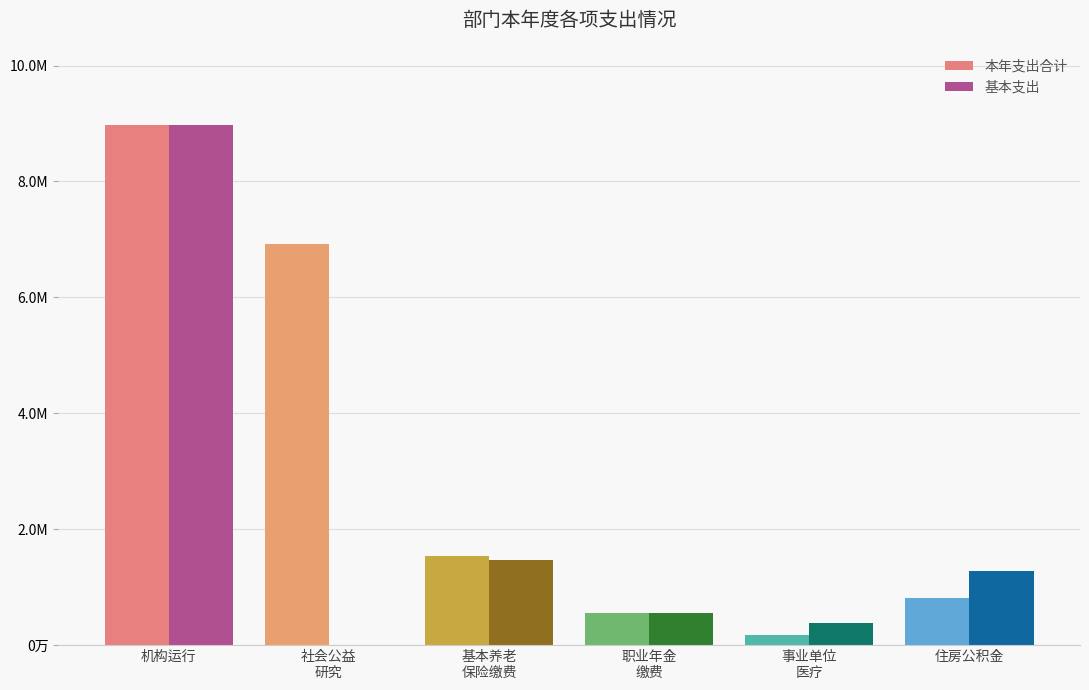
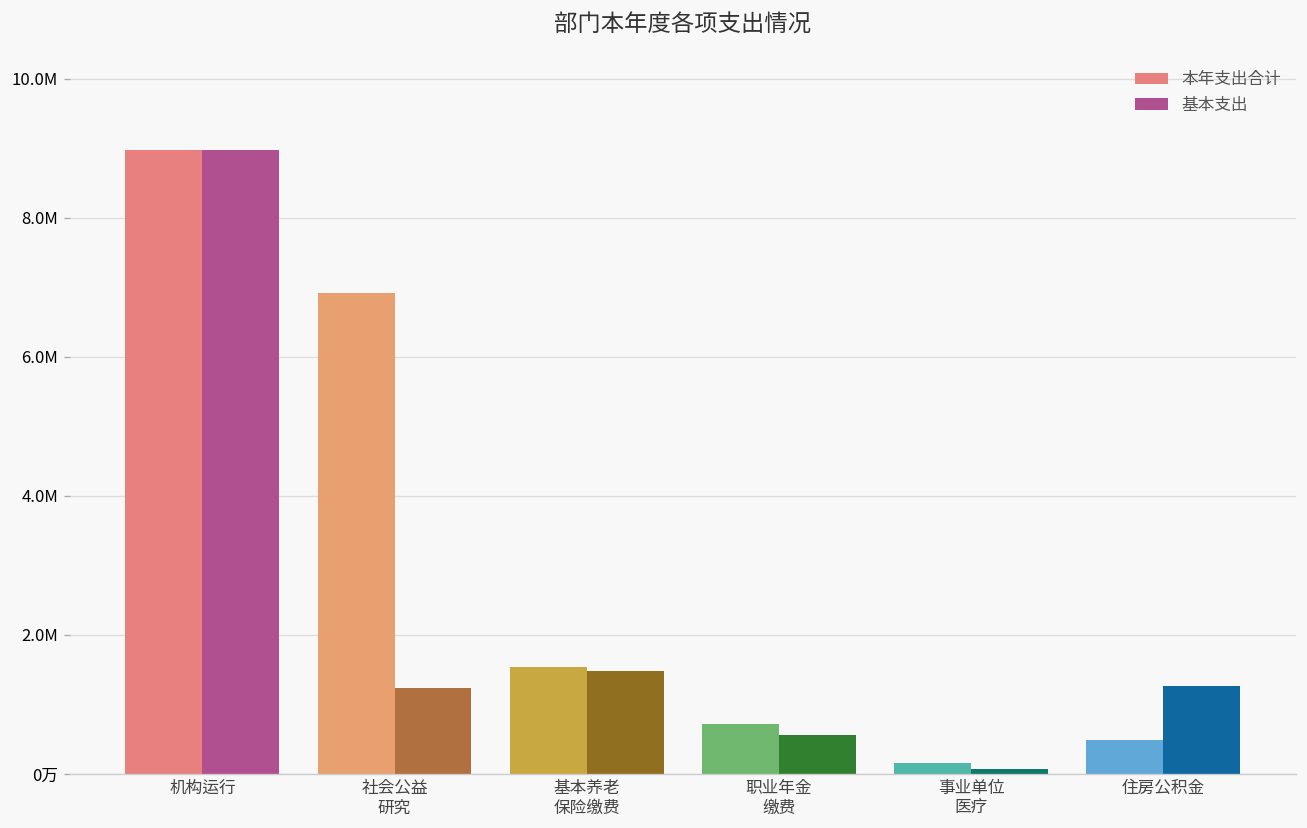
基本支出, 社会公益 研究: 0 -> 1200000
本年支出合计, 职业年金 缴费: 600000 -> 700000
基本支出, 事业单位 医疗: 400000 -> 100000
本年支出合计, 住房公积金: 800000 -> 500000
